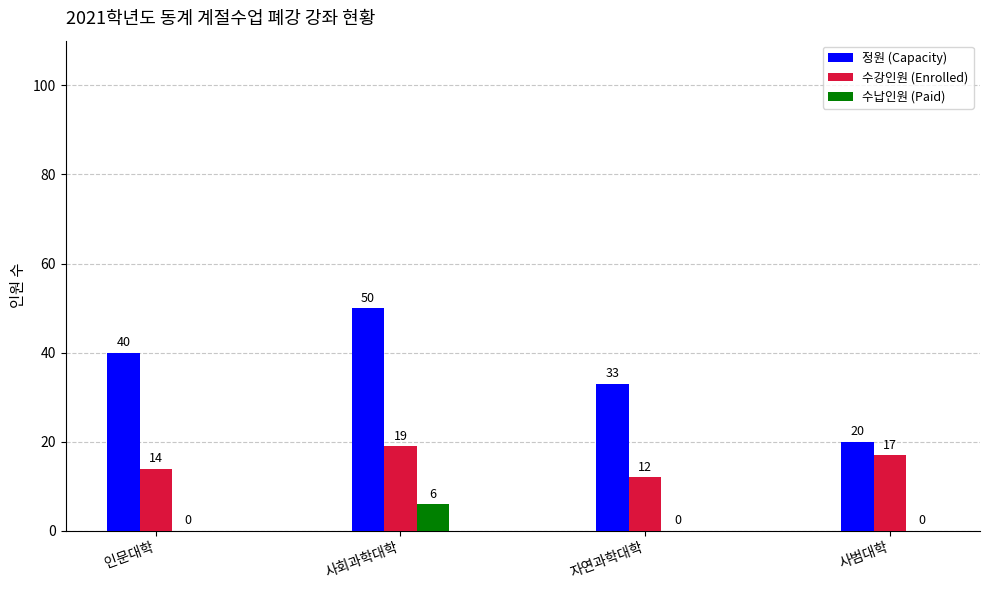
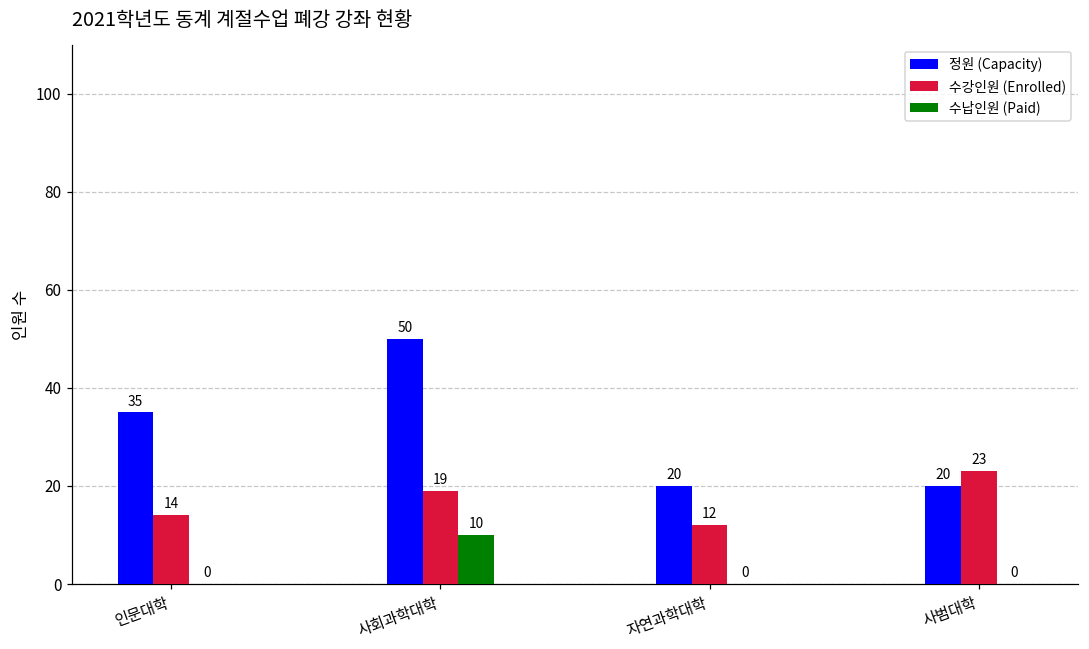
정원 (Capacity), 인문대학: 40 -> 35
수납인원 (Paid), 사회과학대학: 6 -> 10
정원 (Capacity), 자연과학대학: 33 -> 20
수강인원 (Enrolled), 사범대학: 17 -> 23
